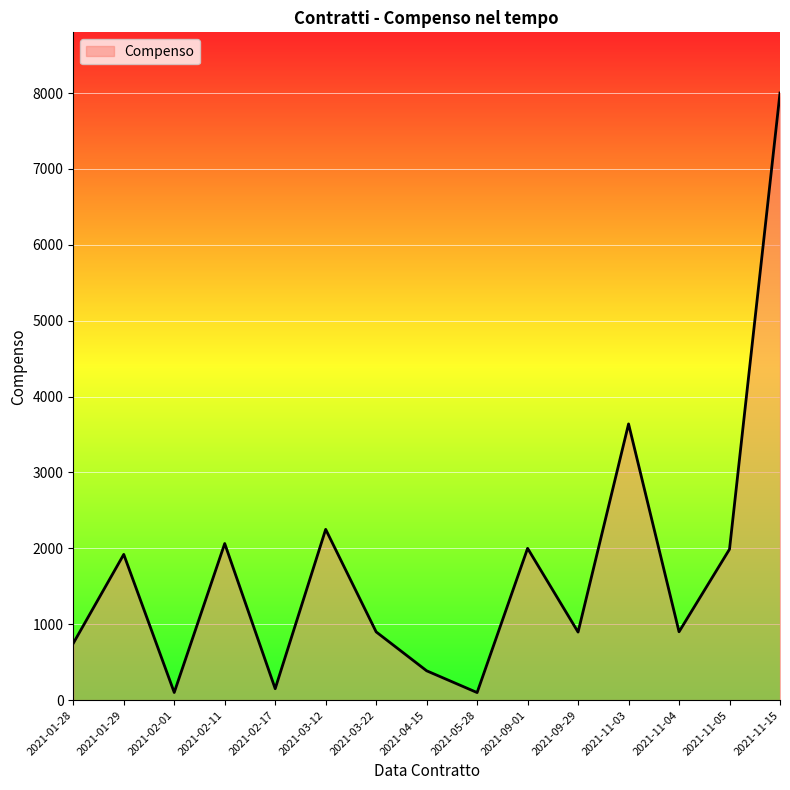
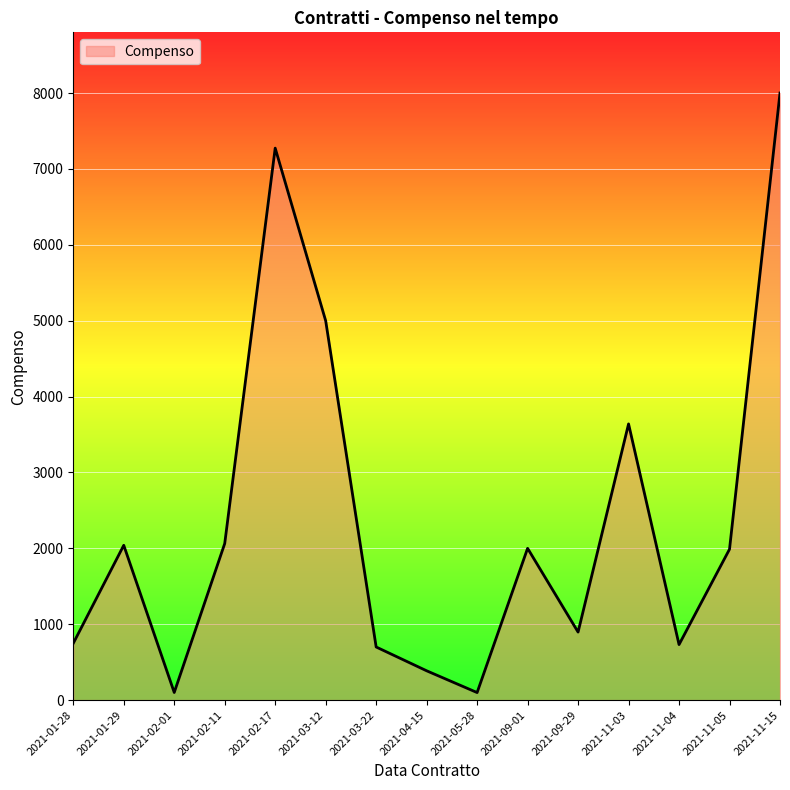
2021-01-29: 1900 -> 2000
2021-02-17: 200 -> 7300
2021-03-12: 2300 -> 5000
2021-03-22: 900 -> 700
2021-11-04: 900 -> 700
